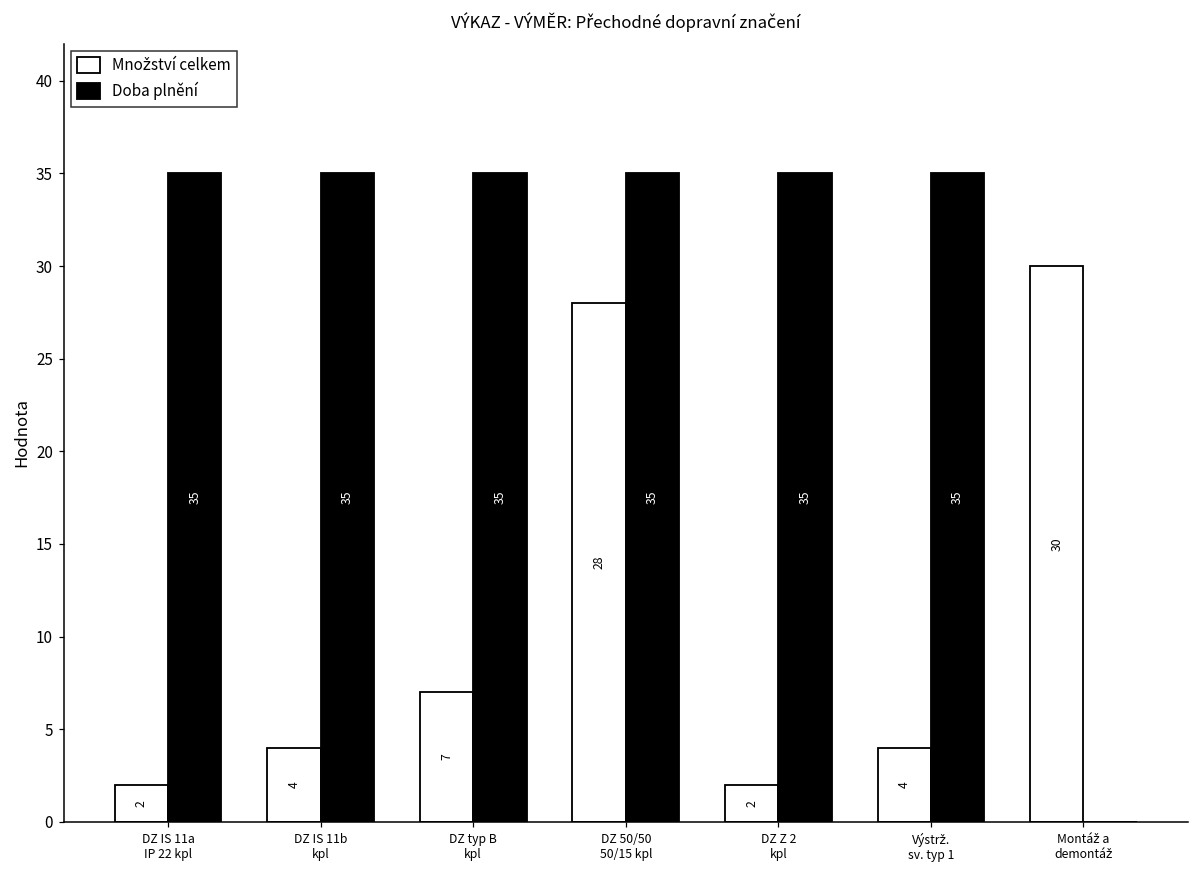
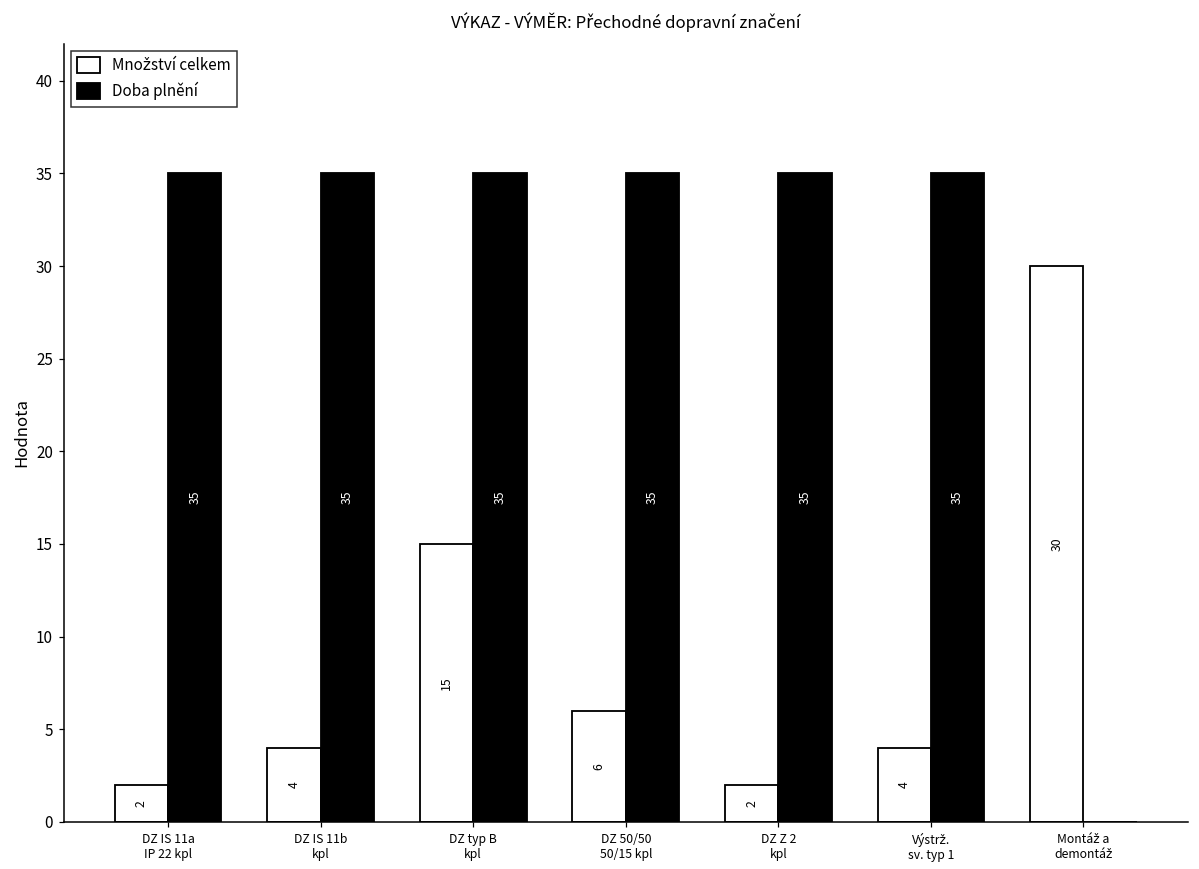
Množství celkem, DZ typ B kpl: 7 -> 15
Množství celkem, DZ 50/50 50/15 kpl: 28 -> 6
